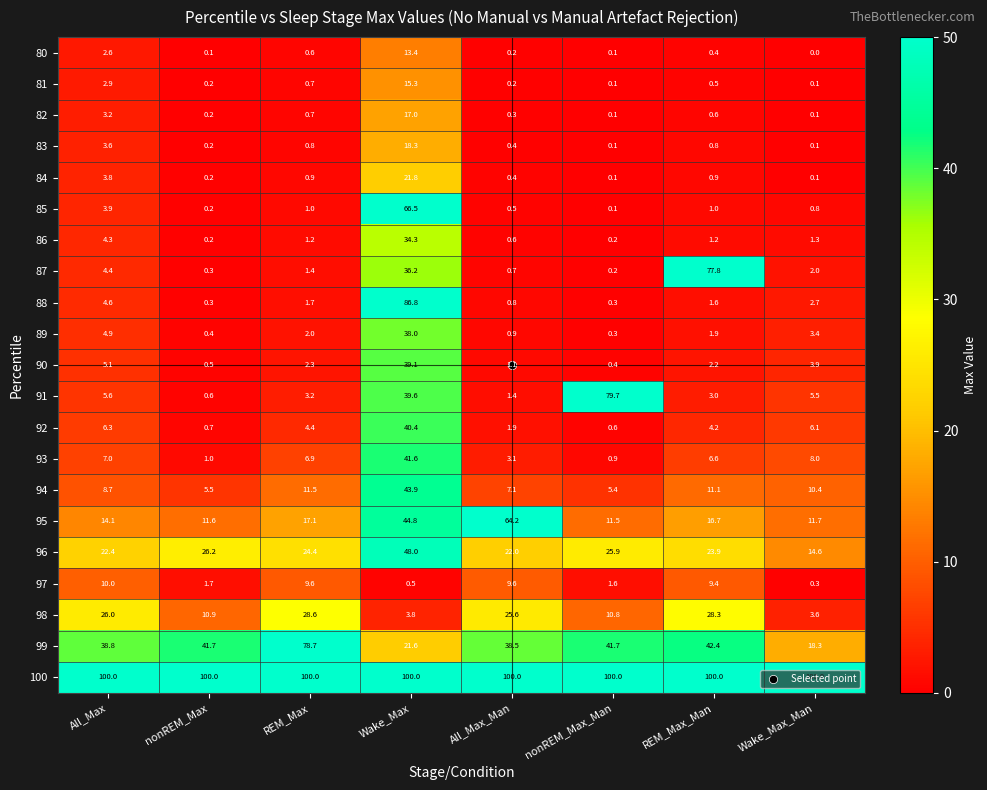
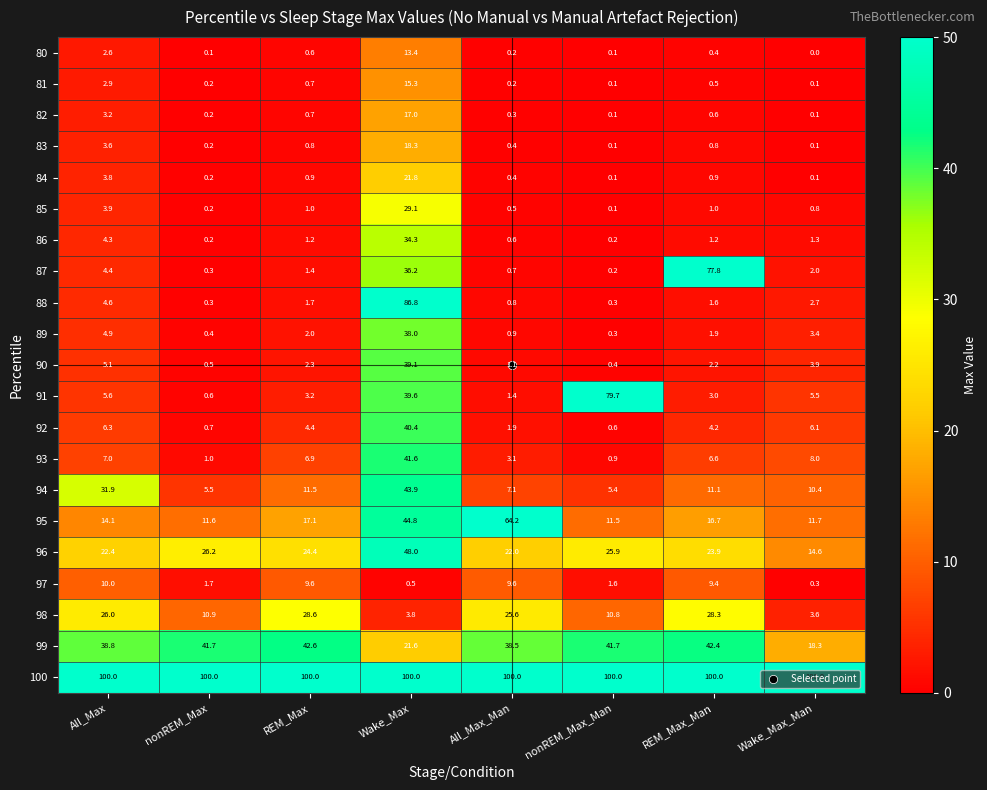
85, Wake_Max: 66.5 -> 29.1
94, All_Max: 8.7 -> 31.9
99, REM_Max: 78.7 -> 42.6
